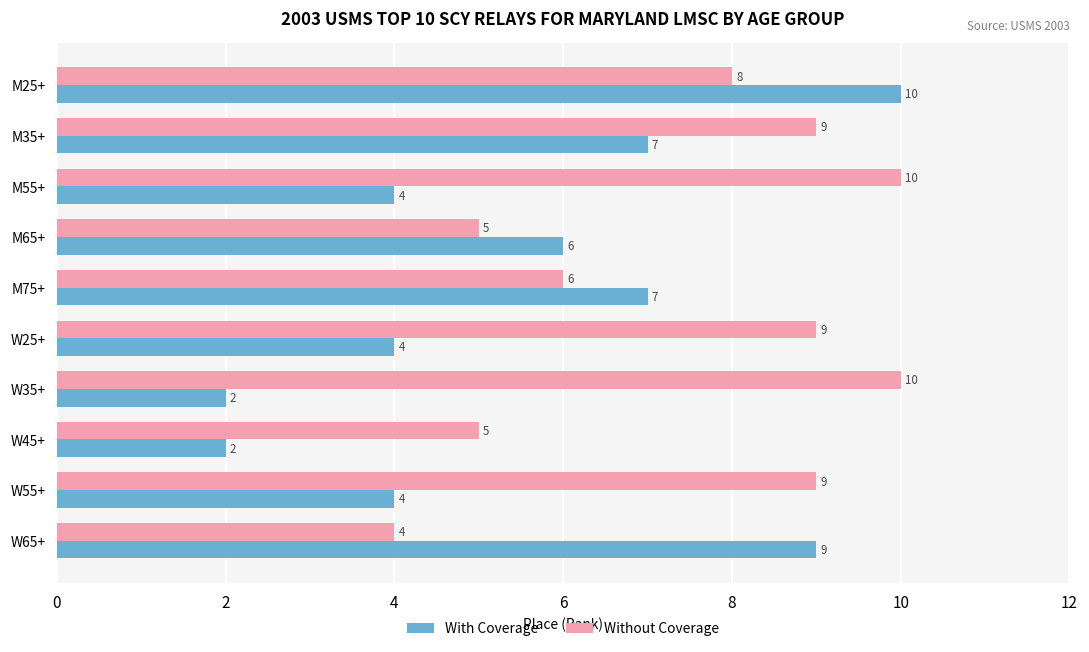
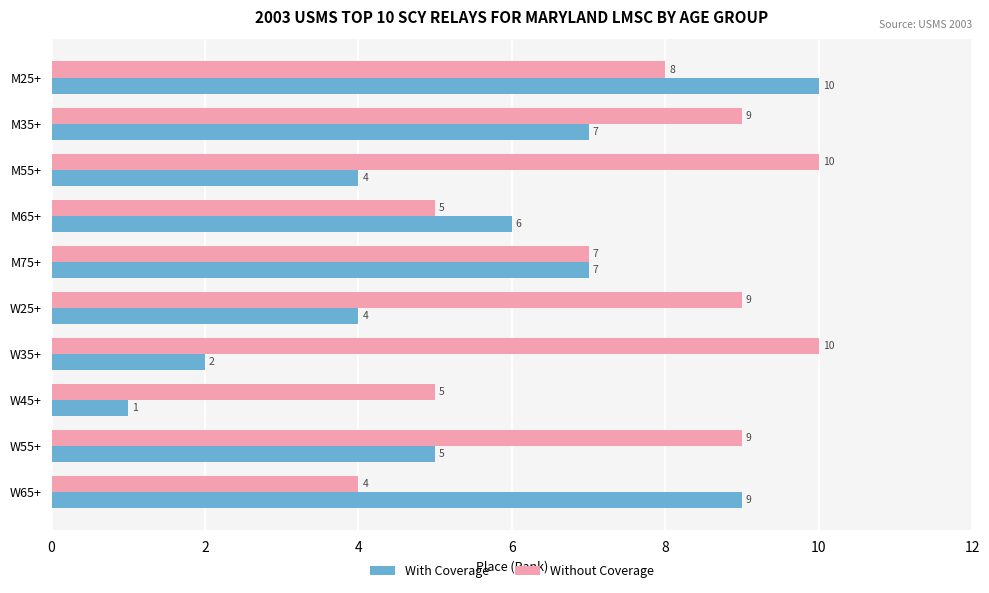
Without Coverage, M75+: 6 -> 7
With Coverage, W45+: 2 -> 1
With Coverage, W55+: 4 -> 5
